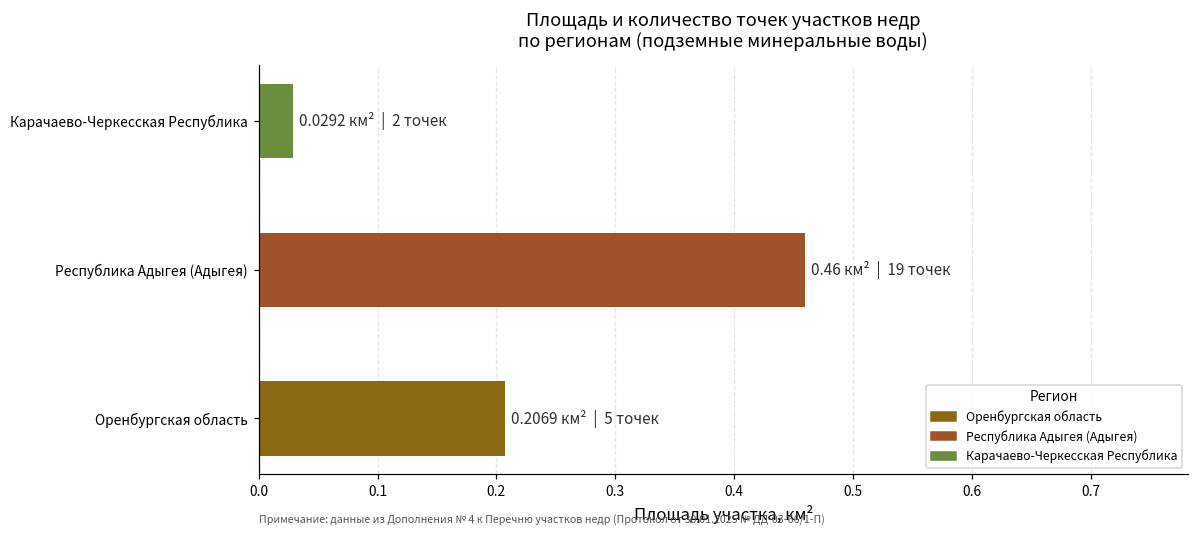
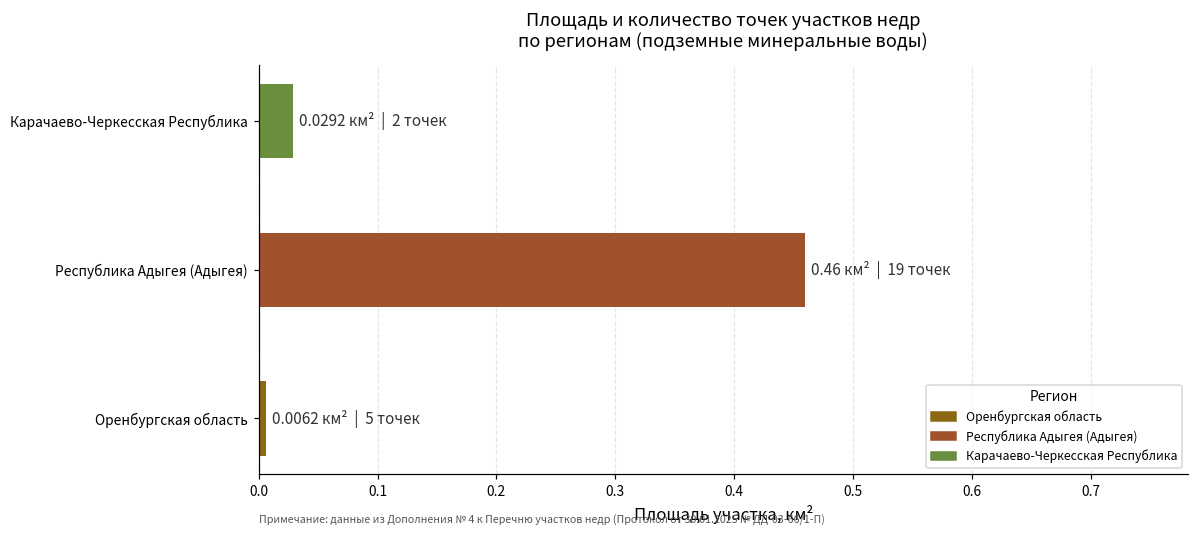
Оренбургская область: 0.2069 -> 0.0062
